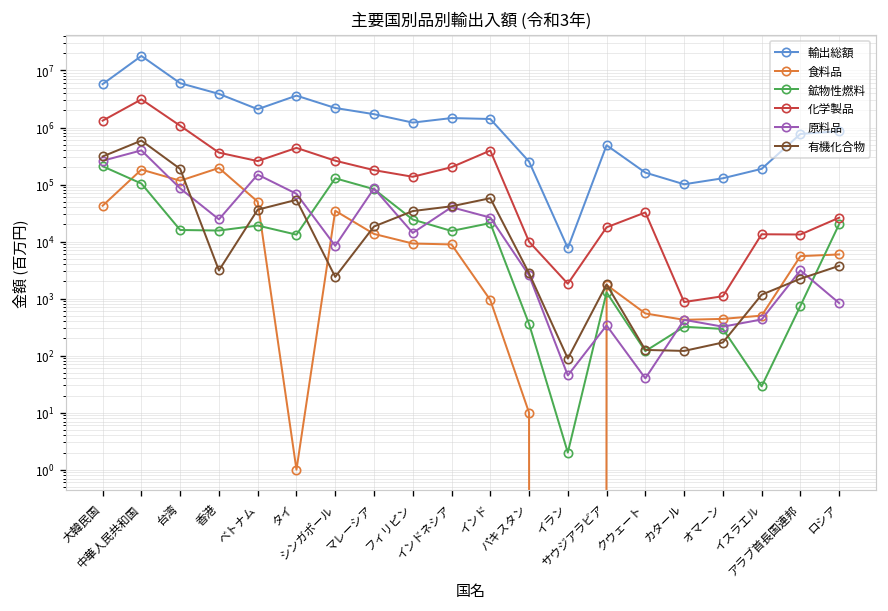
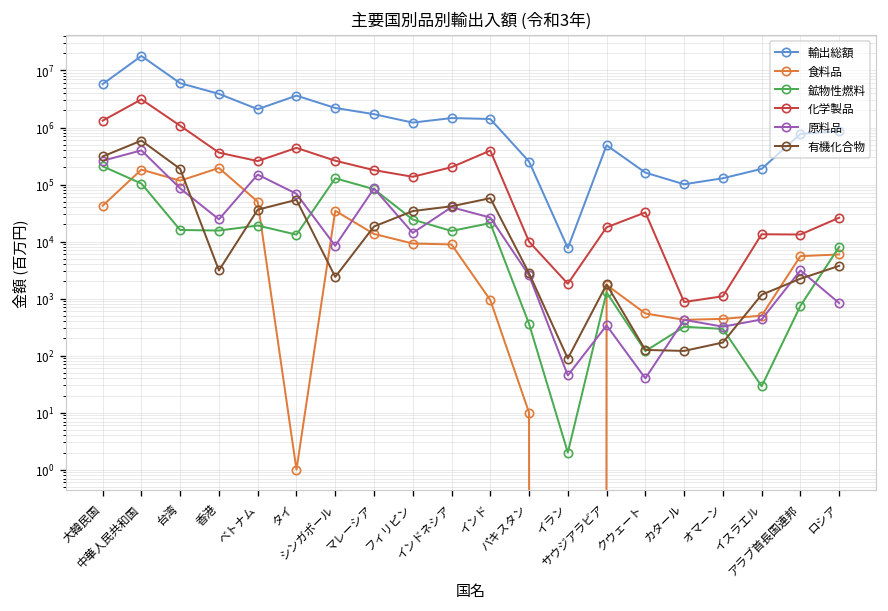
鉱物性燃料, ロシア: 20000 -> 8000
